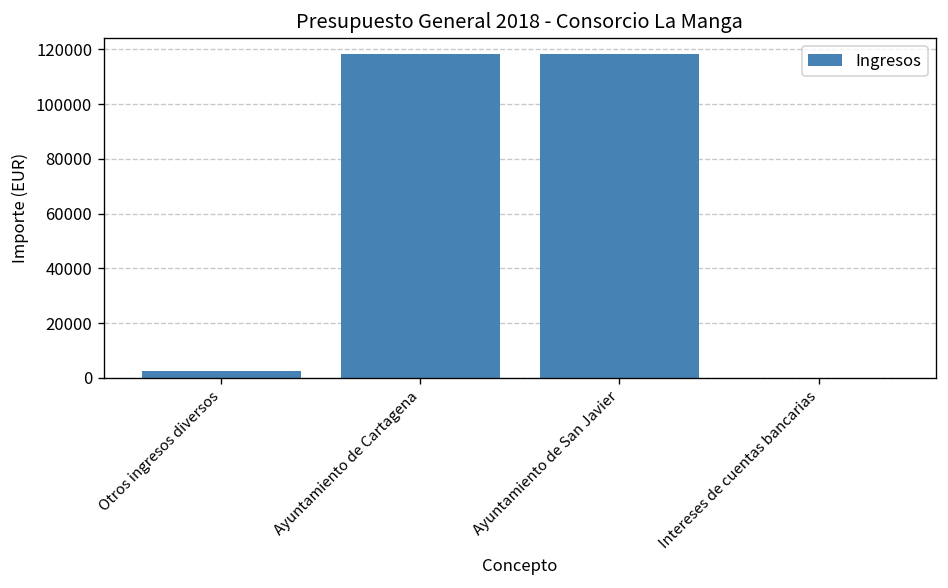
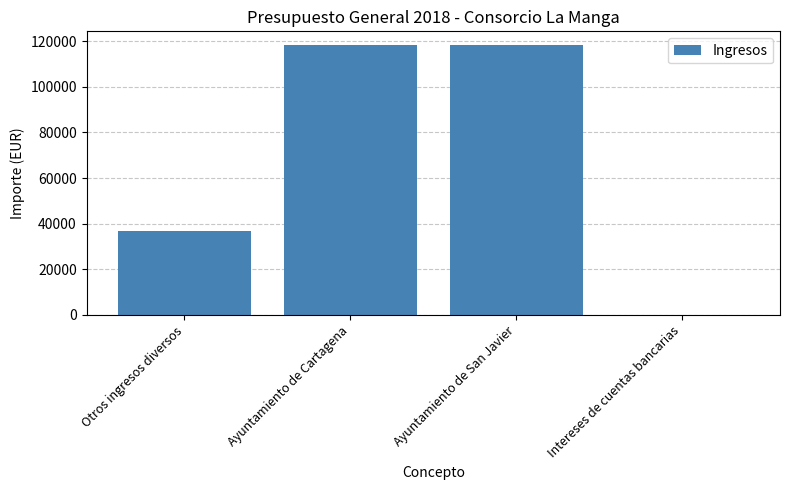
Otros ingresos diversos: 3000 -> 37000
